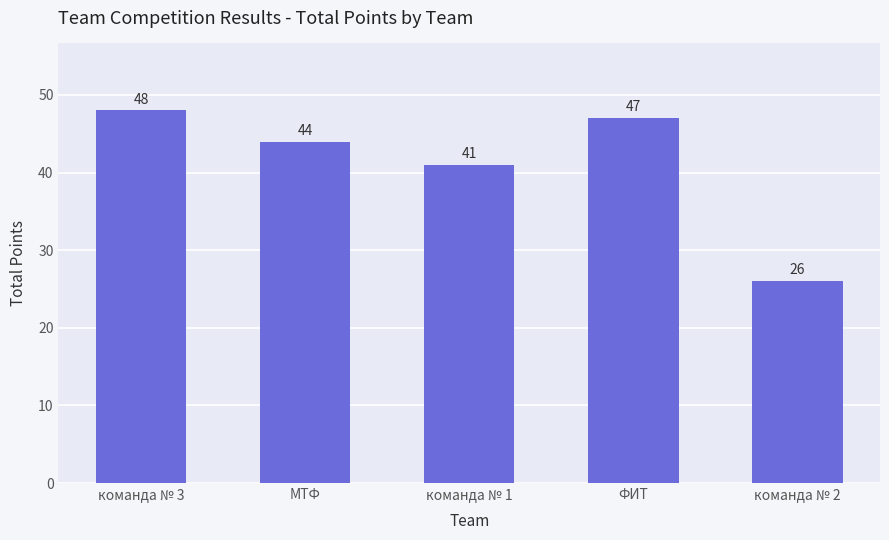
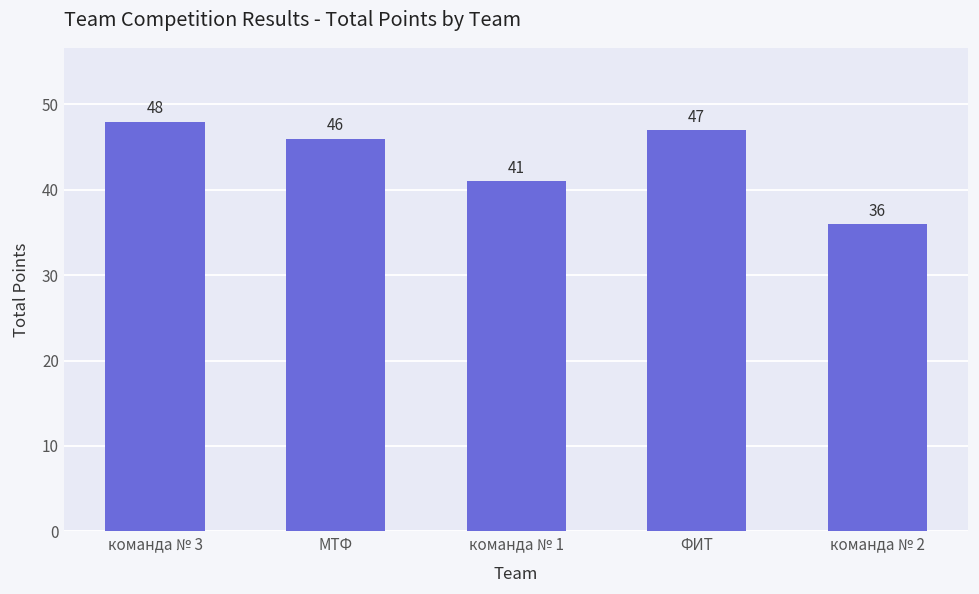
МТФ: 44 -> 46
команда № 2: 26 -> 36
